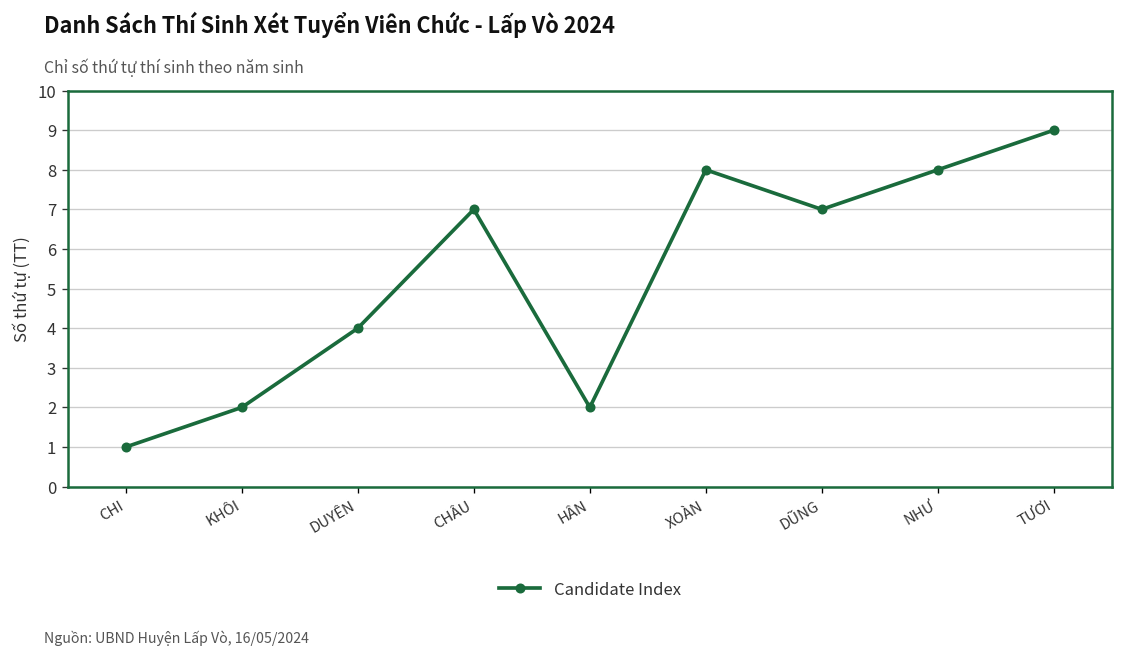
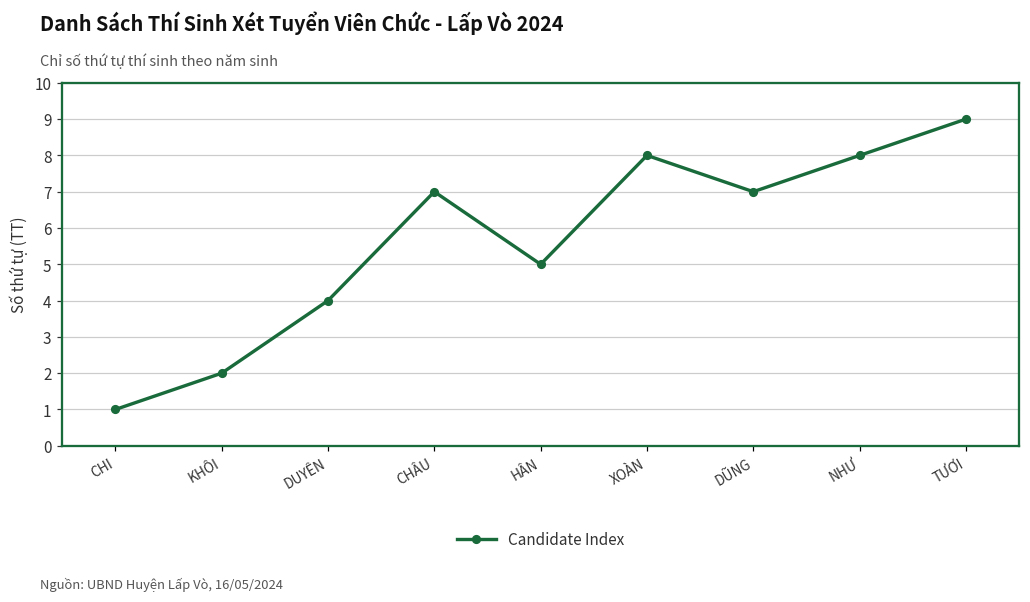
HÂN: 2 -> 5
